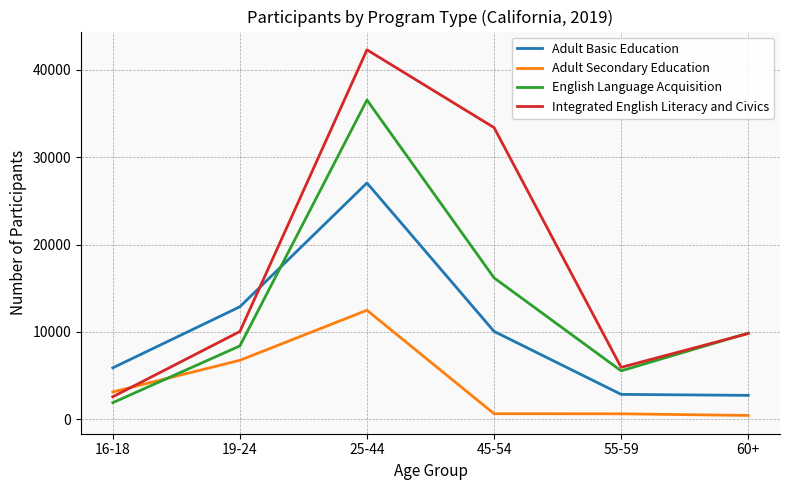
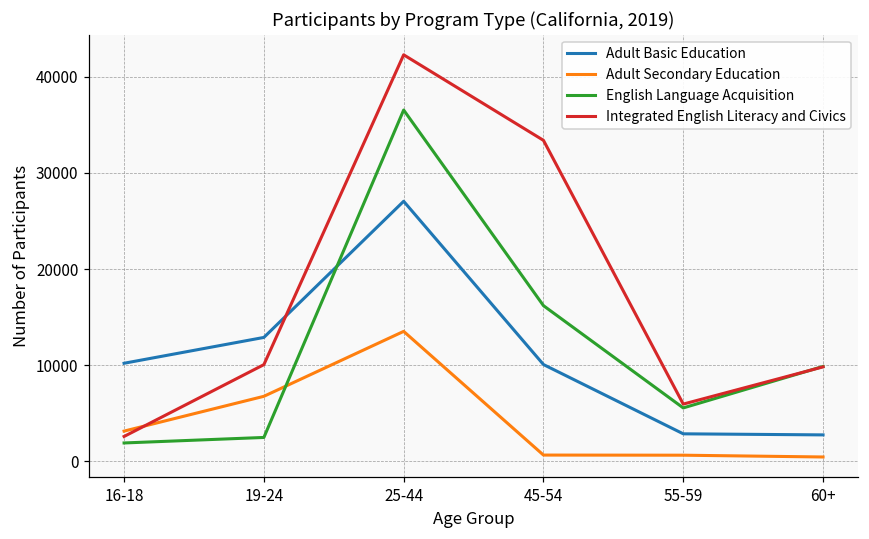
Adult Basic Education, 16-18: 6000 -> 10000
English Language Acquisition, 19-24: 8000 -> 2000
Adult Secondary Education, 25-44: 12000 -> 14000
